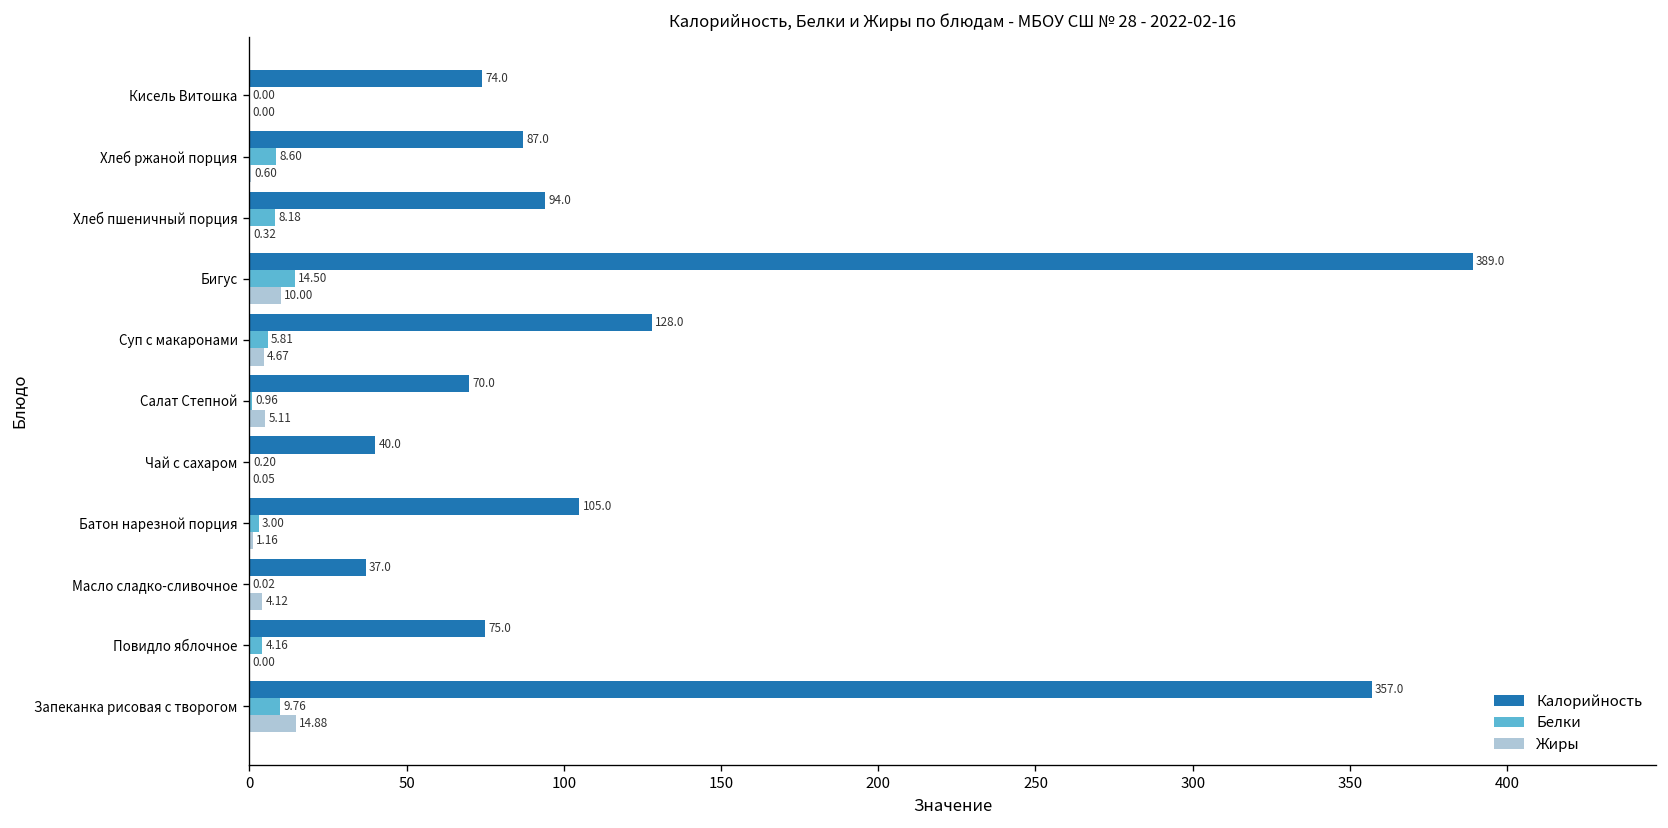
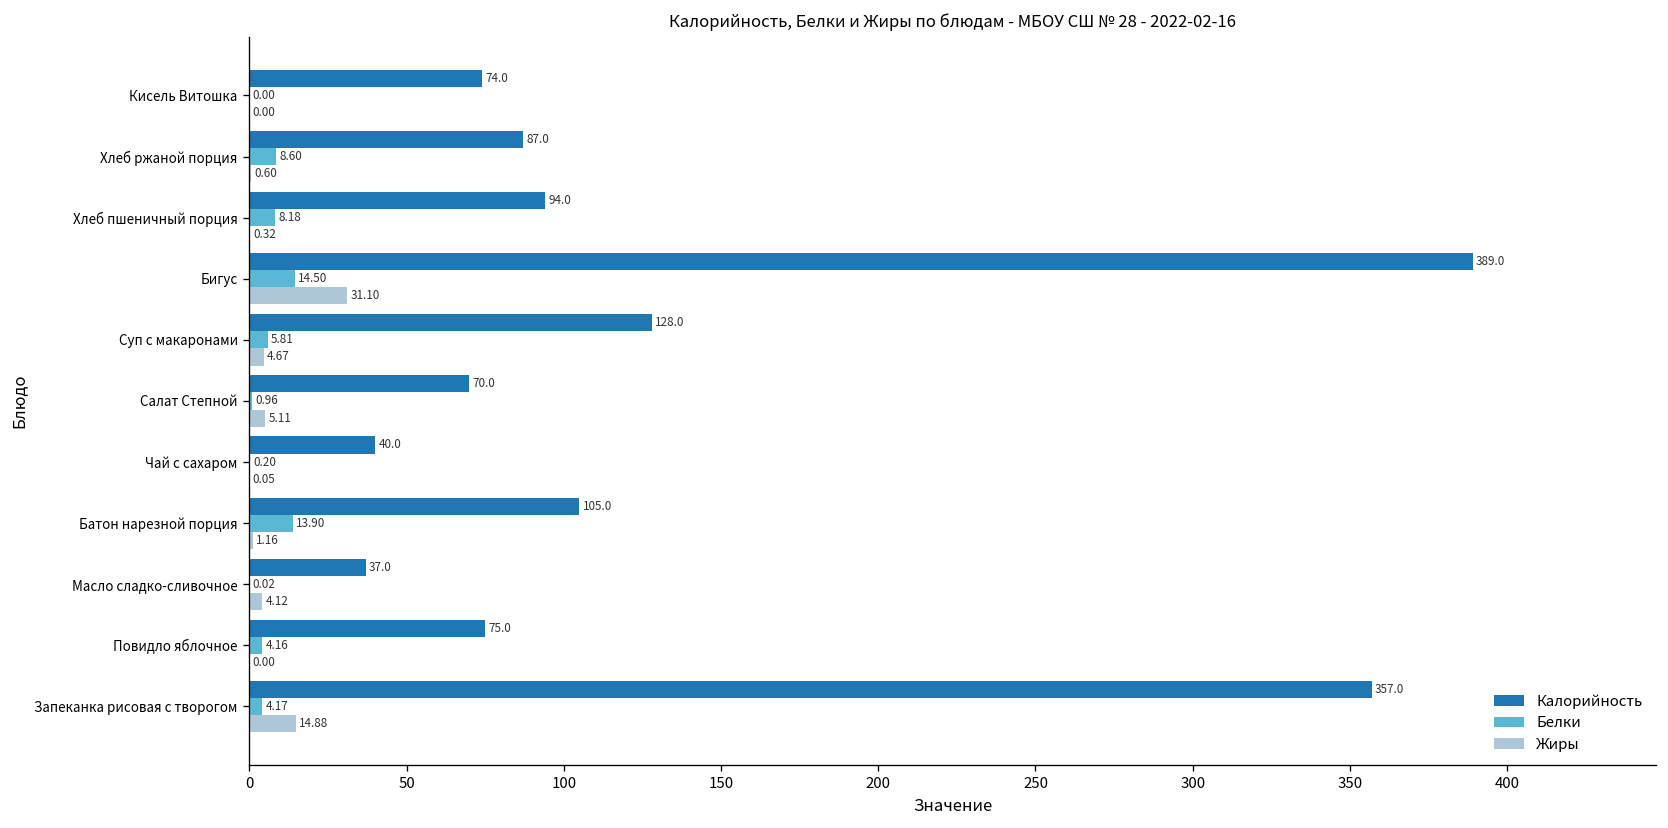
Жиры, Бигус: 10.00 -> 31.10
Белки, Батон нарезной порция: 3.00 -> 13.90
Белки, Запеканка рисовая с творогом: 9.76 -> 4.17
